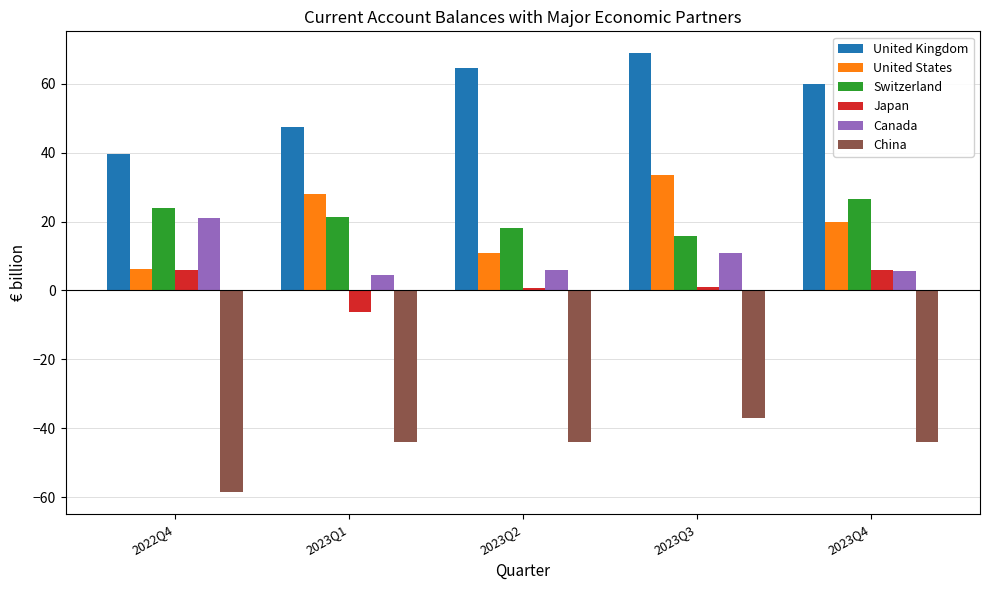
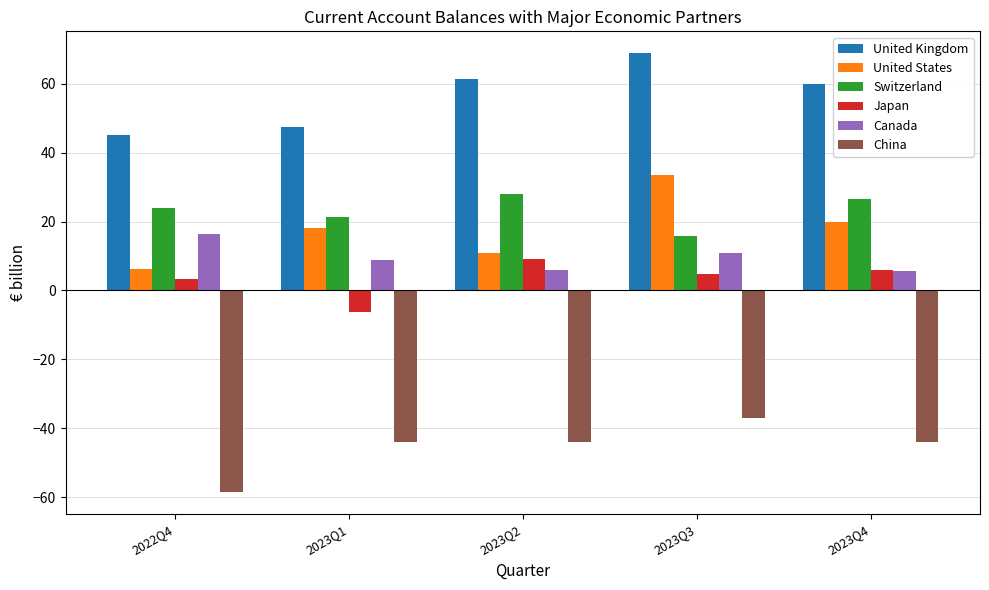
United Kingdom, 2022Q4: 40 -> 45
Japan, 2022Q4: 6 -> 3
Canada, 2022Q4: 21 -> 16
United States, 2023Q1: 28 -> 18
Canada, 2023Q1: 5 -> 9
United Kingdom, 2023Q2: 64 -> 61
Switzerland, 2023Q2: 18 -> 28
Japan, 2023Q2: 1 -> 9
Japan, 2023Q3: 1 -> 5
